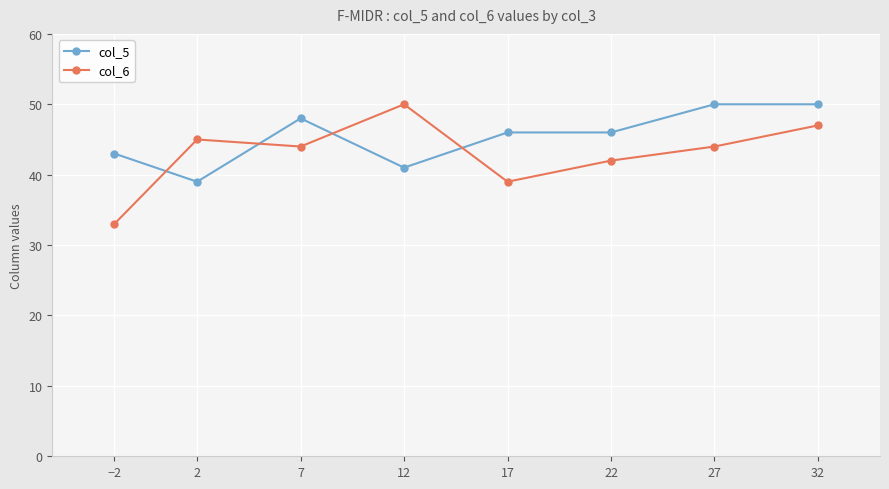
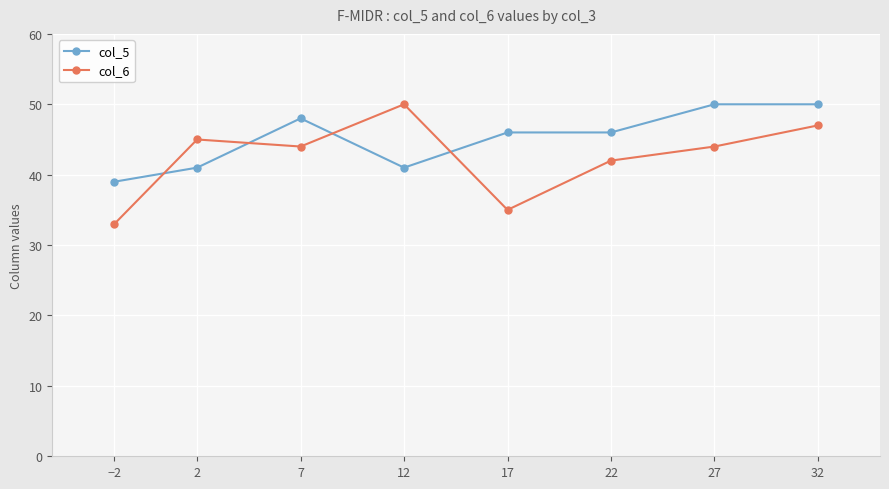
col_5, −2: 43 -> 39
col_5, 2: 39 -> 41
col_6, 17: 39 -> 35
